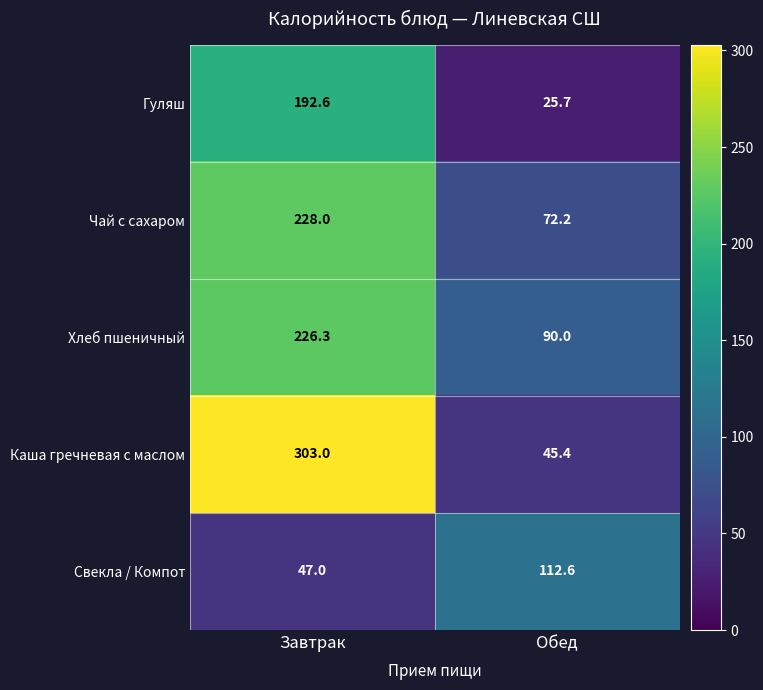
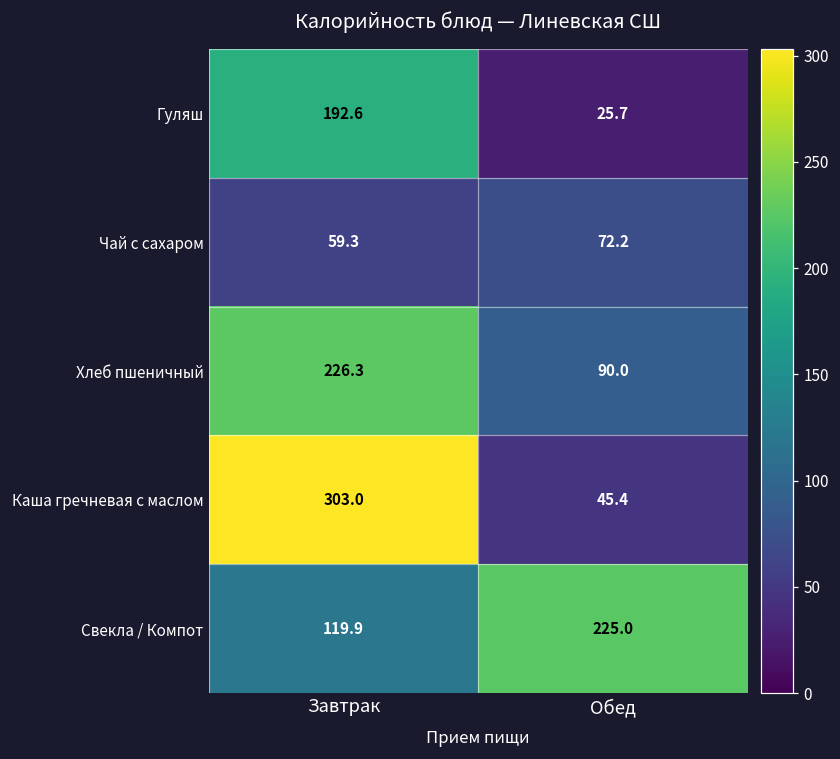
Чай с сахаром, Завтрак: 228.0 -> 59.3
Свекла / Компот, Завтрак: 47.0 -> 119.9
Свекла / Компот, Обед: 112.6 -> 225.0
